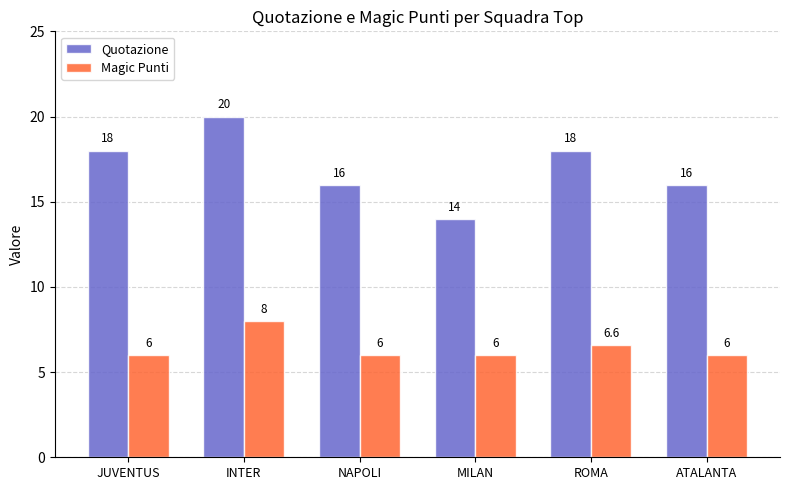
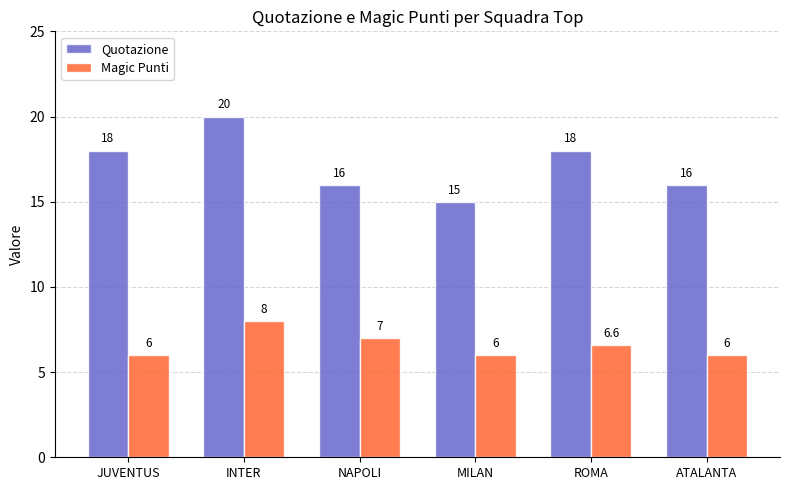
Magic Punti, NAPOLI: 6 -> 7
Quotazione, MILAN: 14 -> 15
